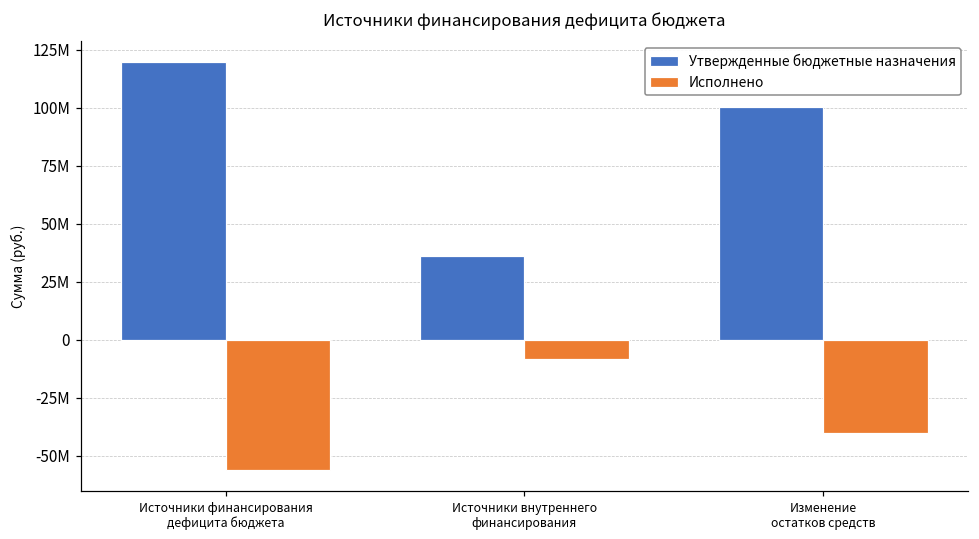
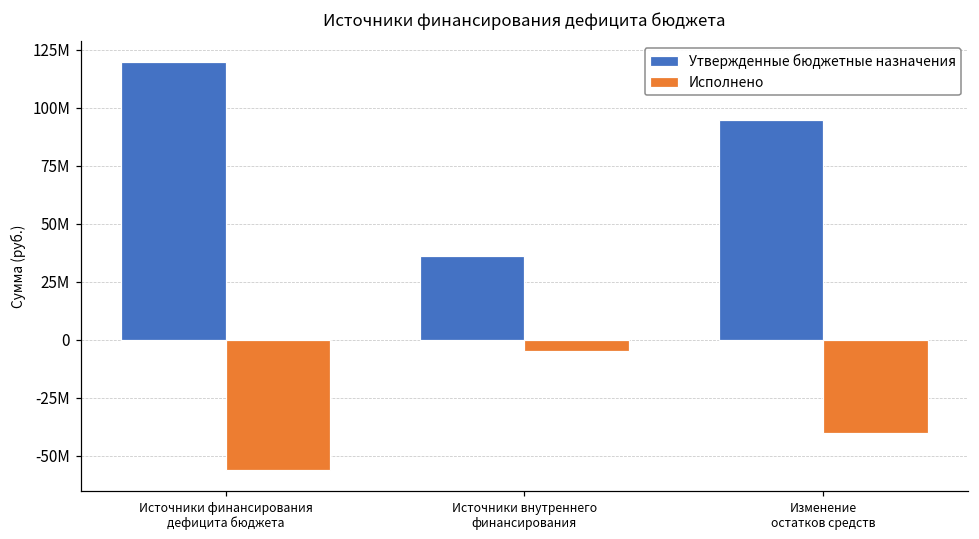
Исполнено, Источники внутреннего финансирования: -8000000 -> -5000000
Утвержденные бюджетные назначения, Изменение остатков средств: 100000000 -> 95000000
